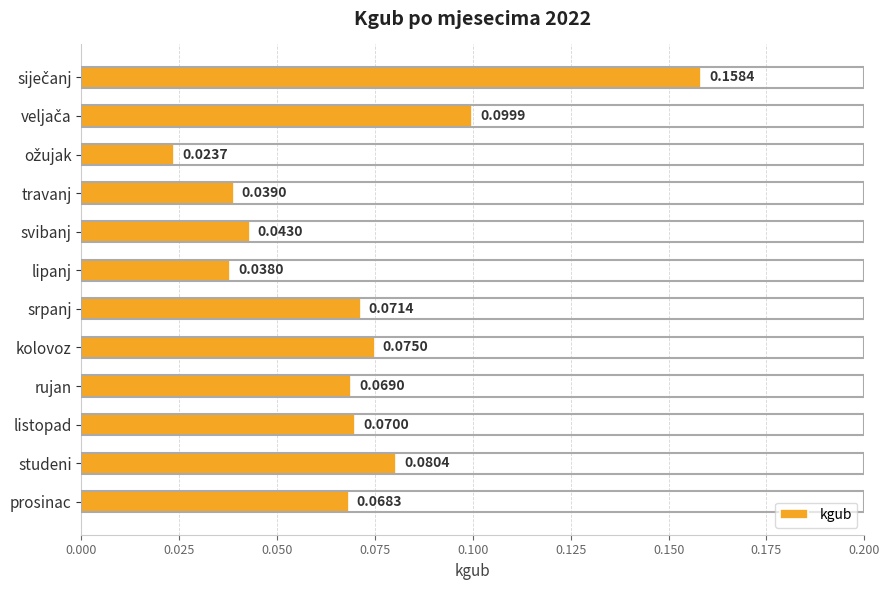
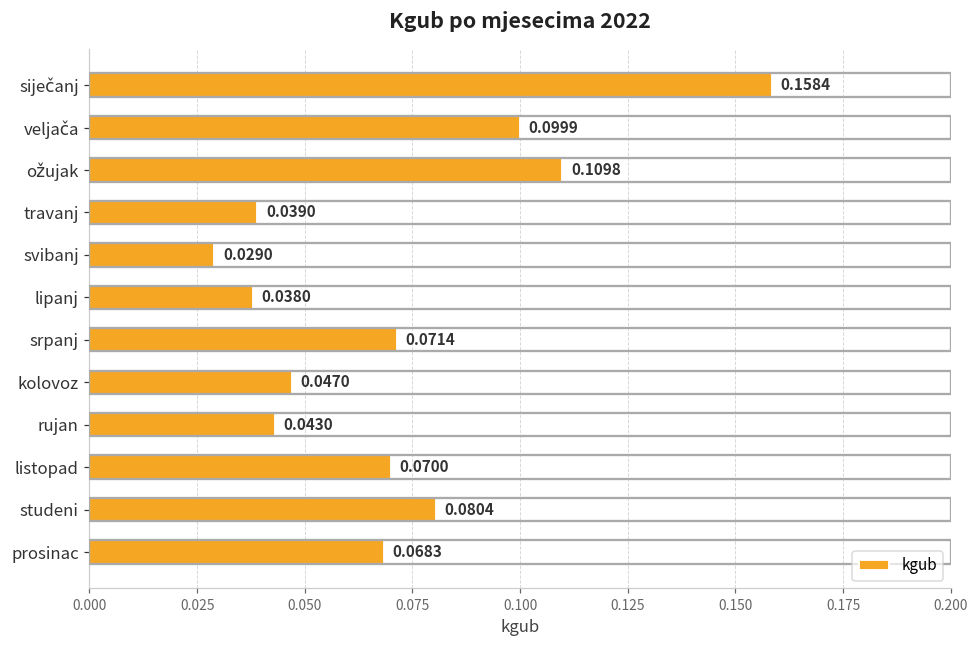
ožujak: 0.0237 -> 0.1098
svibanj: 0.0430 -> 0.0290
kolovoz: 0.0750 -> 0.0470
rujan: 0.0690 -> 0.0430
